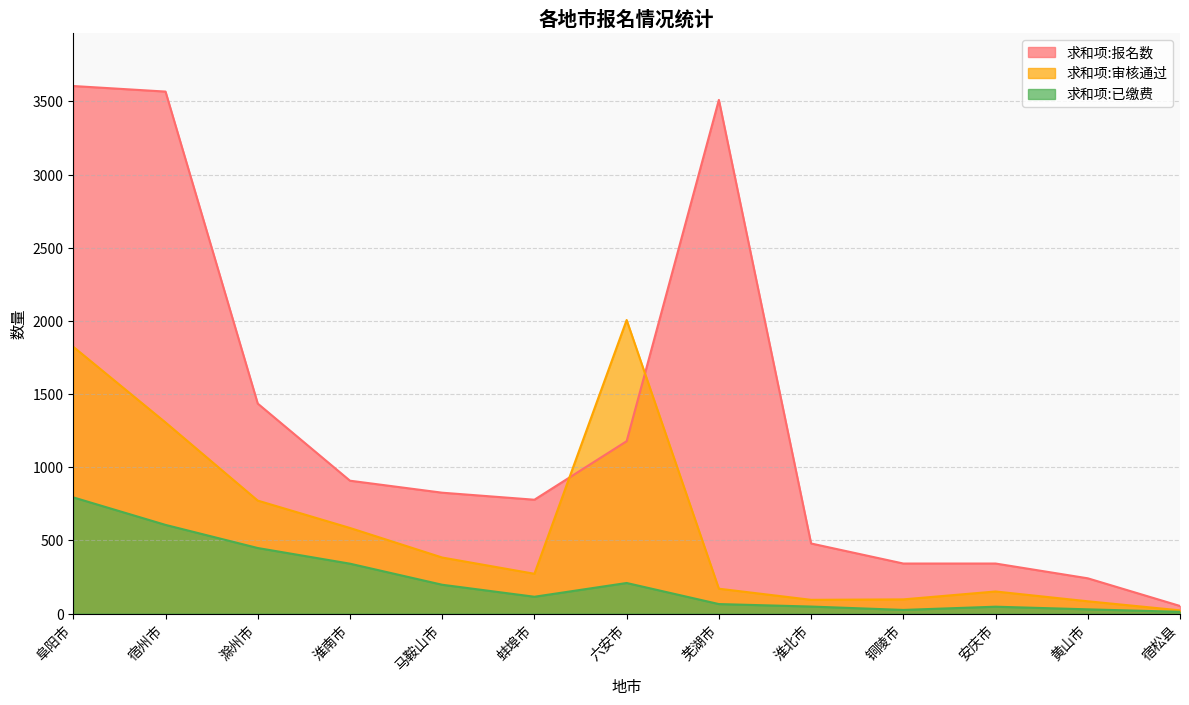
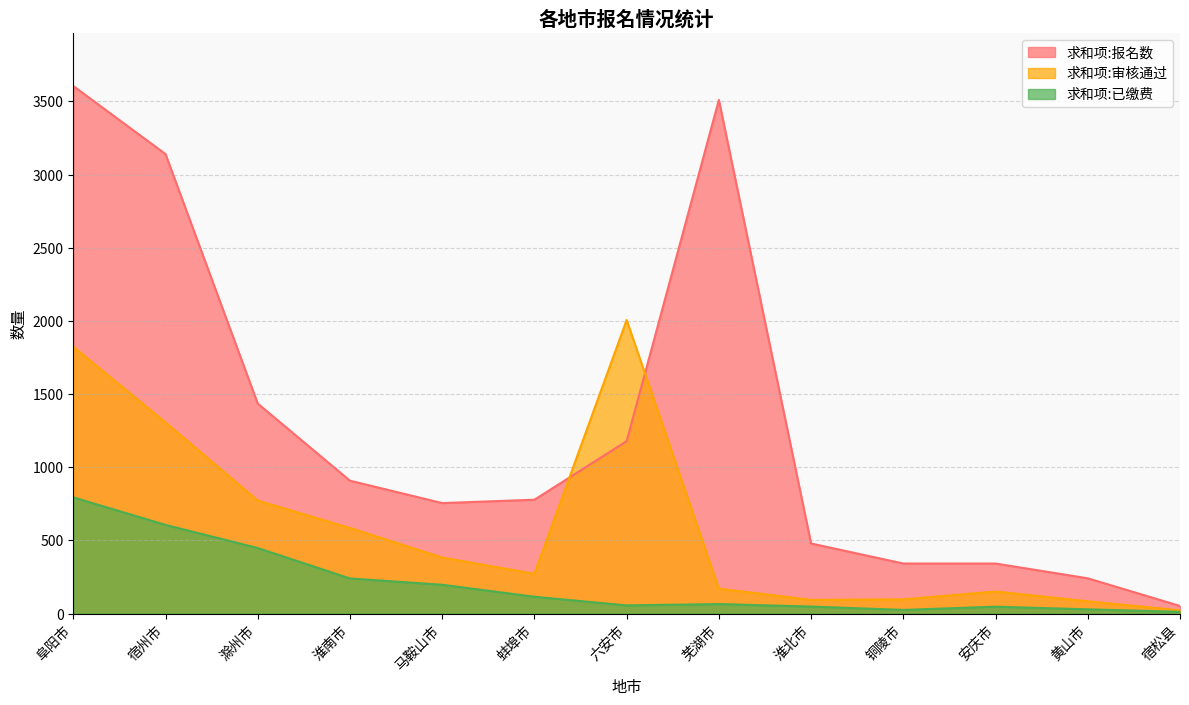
求和项:报名数, 宿州市: 3570 -> 3140
求和项:已缴费, 淮南市: 340 -> 240
求和项:报名数, 马鞍山市: 830 -> 760
求和项:已缴费, 六安市: 210 -> 60
